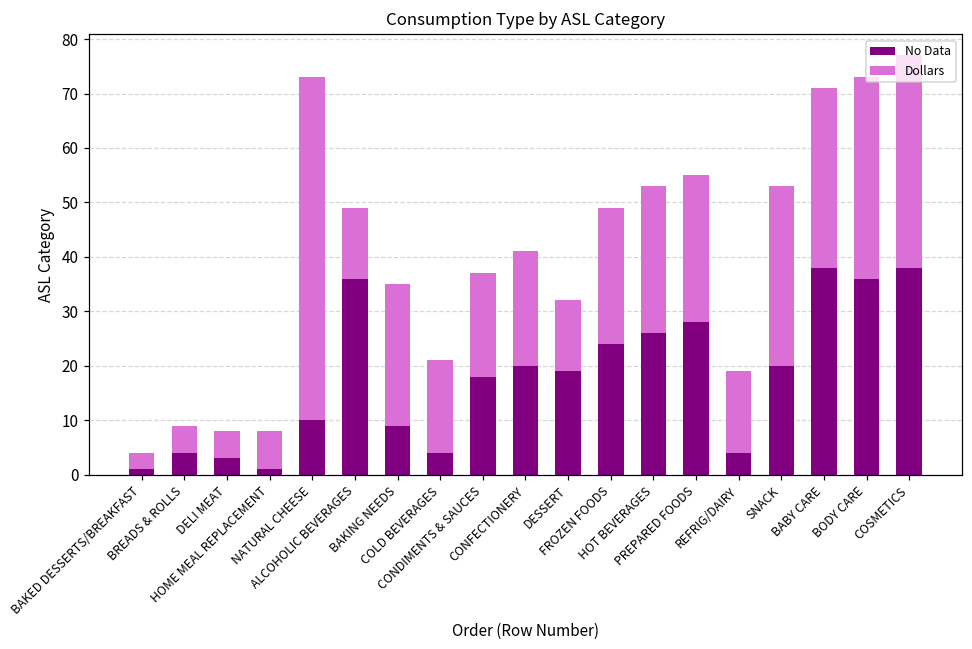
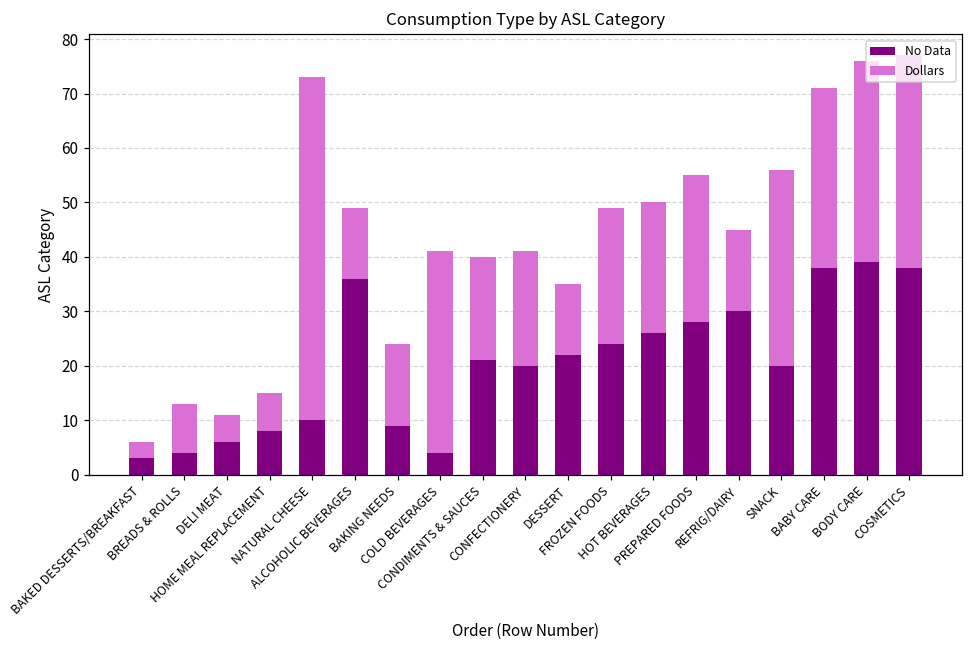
No Data, BAKED DESSERTS/BREAKFAST: 1 -> 3
Dollars, BREADS & ROLLS: 5 -> 9
No Data, DELI MEAT: 3 -> 6
No Data, HOME MEAL REPLACEMENT: 1 -> 8
Dollars, BAKING NEEDS: 26 -> 15
Dollars, COLD BEVERAGES: 17 -> 37
No Data, CONDIMENTS & SAUCES: 18 -> 21
No Data, DESSERT: 19 -> 22
Dollars, HOT BEVERAGES: 27 -> 24
No Data, REFRIG/DAIRY: 4 -> 30
Dollars, SNACK: 33 -> 36
No Data, BODY CARE: 36 -> 39
